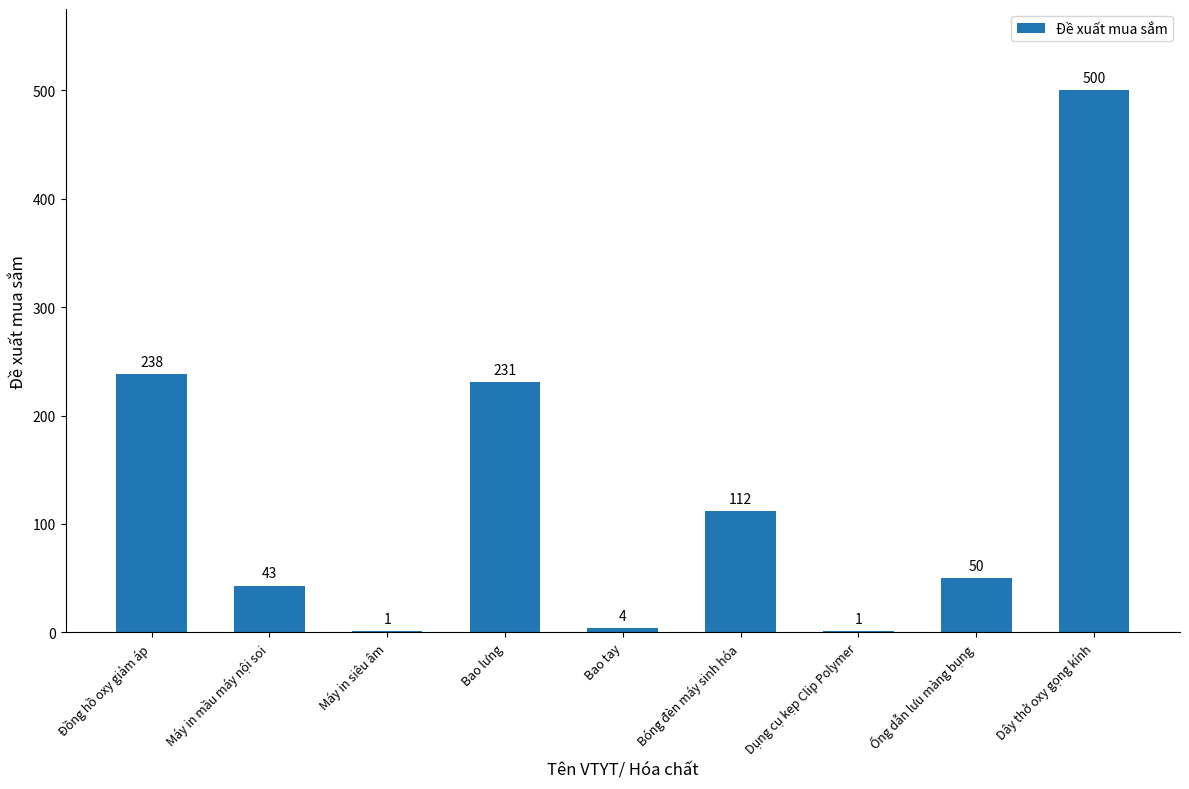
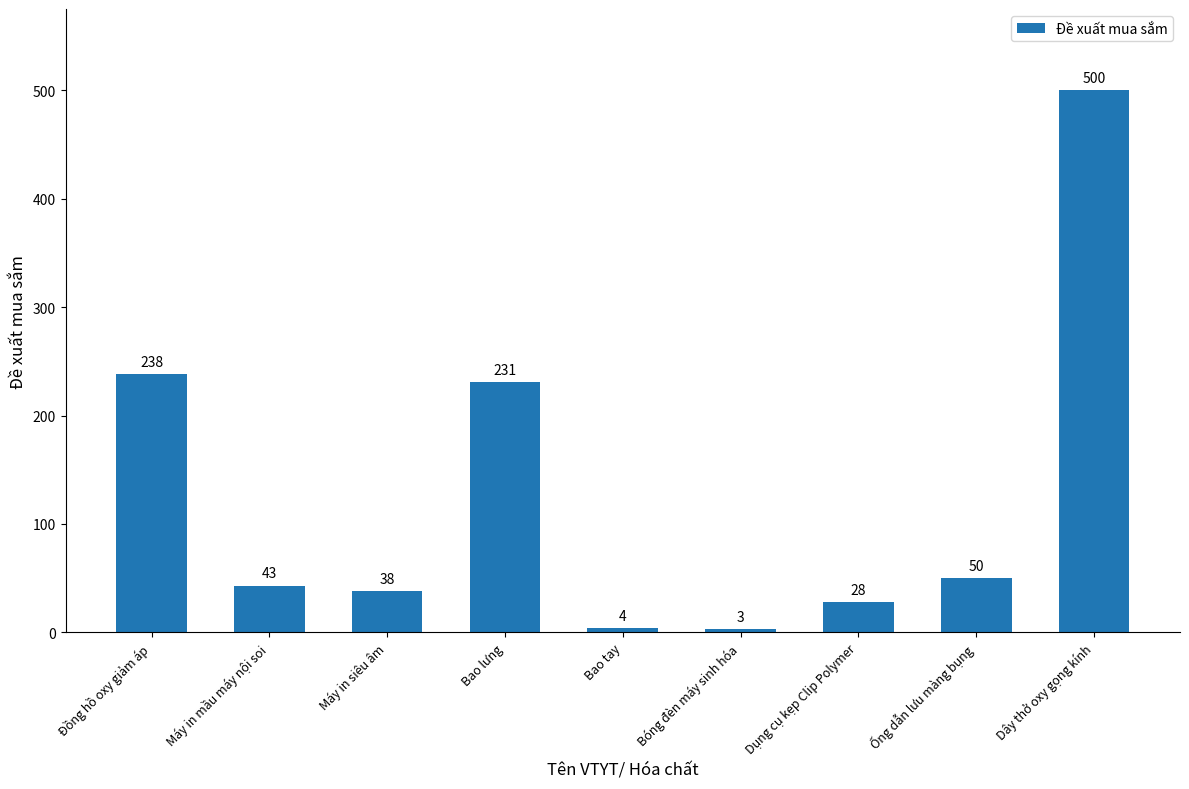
Máy in siêu âm: 1 -> 38
Bóng đèn máy sinh hóa: 112 -> 3
Dụng cụ kẹp Clip Polymer: 1 -> 28
